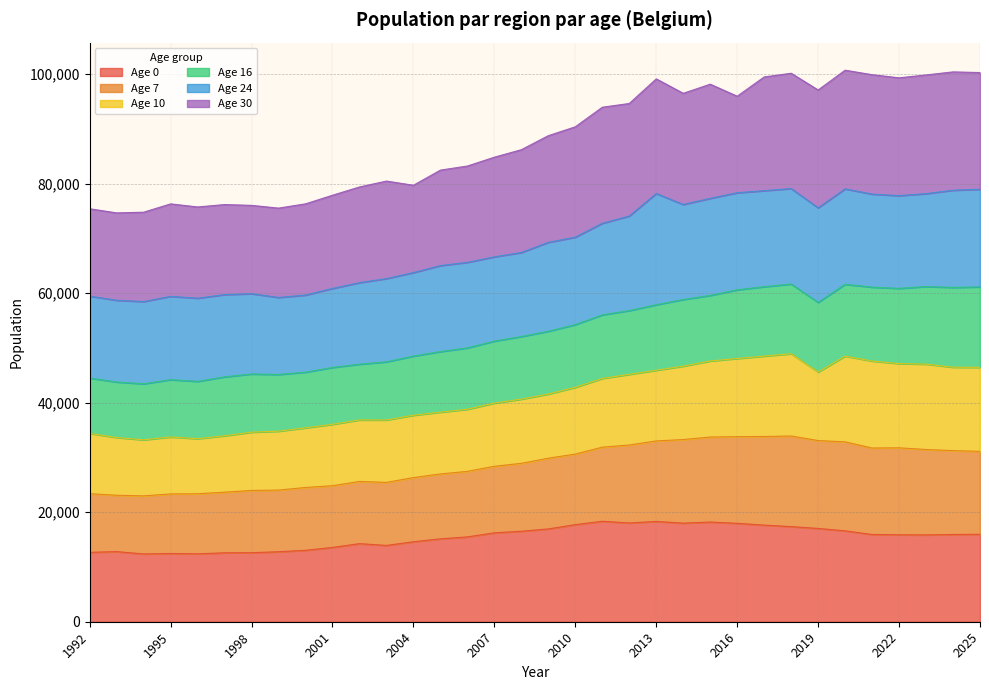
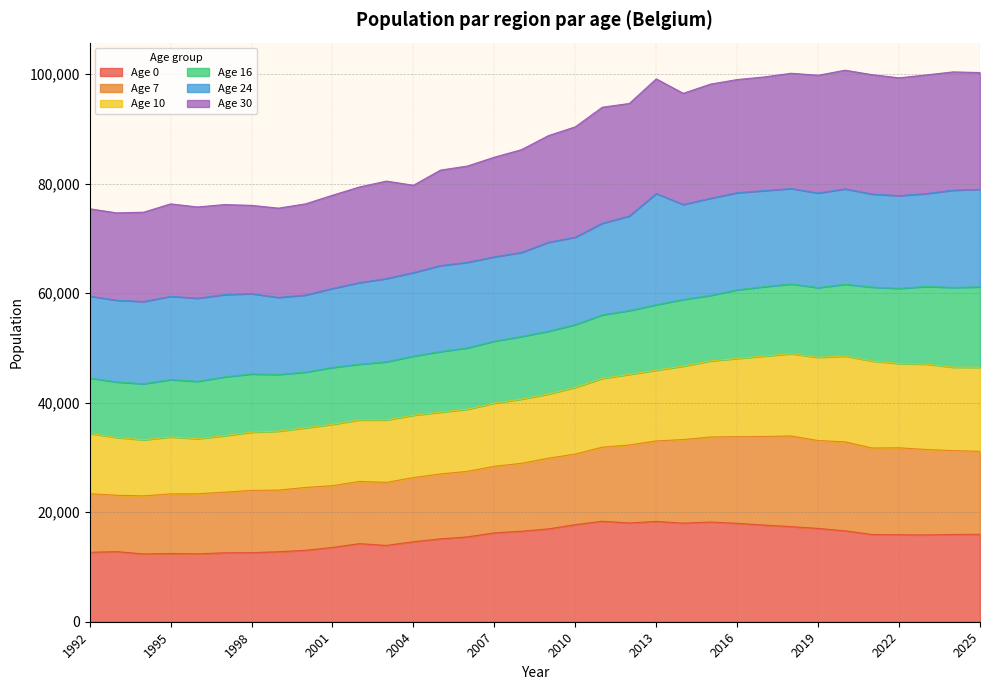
Age 30, 2016: 18,000 -> 21,000
Age 10, 2019: 13,000 -> 15,000
